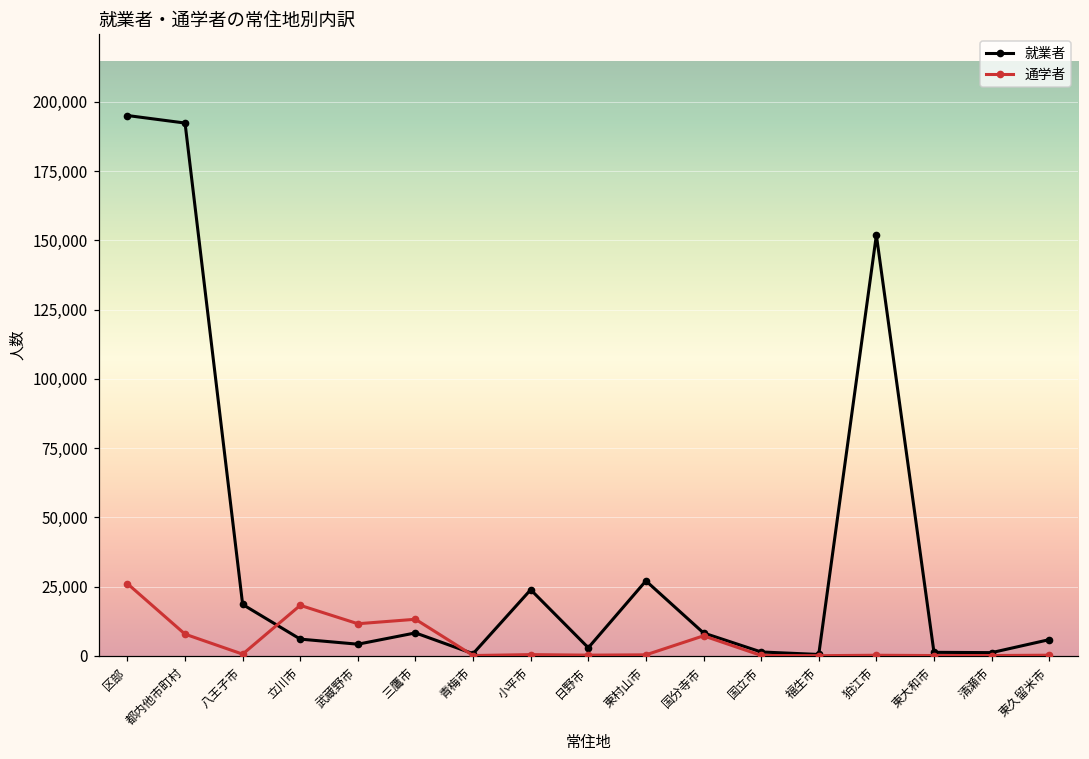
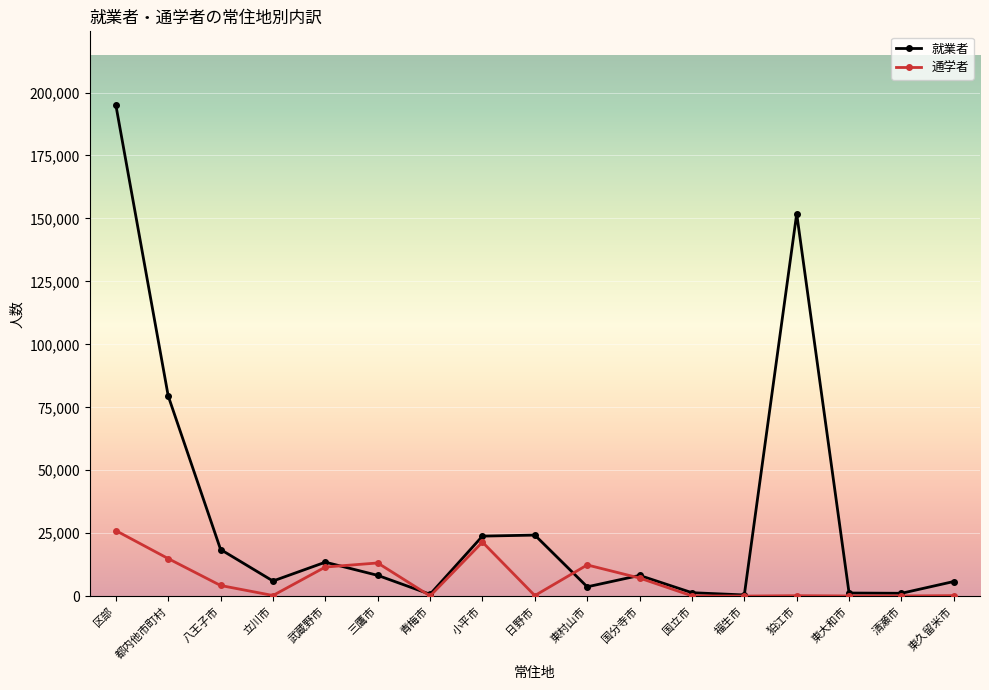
就業者, 都内他市町村: 192,000 -> 80,000
通学者, 都内他市町村: 8,000 -> 15,000
通学者, 八王子市: 1,000 -> 4,000
通学者, 立川市: 18,000 -> 0
就業者, 武蔵野市: 4,000 -> 14,000
通学者, 小平市: 0 -> 21,000
就業者, 日野市: 3,000 -> 24,000
就業者, 東村山市: 27,000 -> 4,000
通学者, 東村山市: 0 -> 12,000
